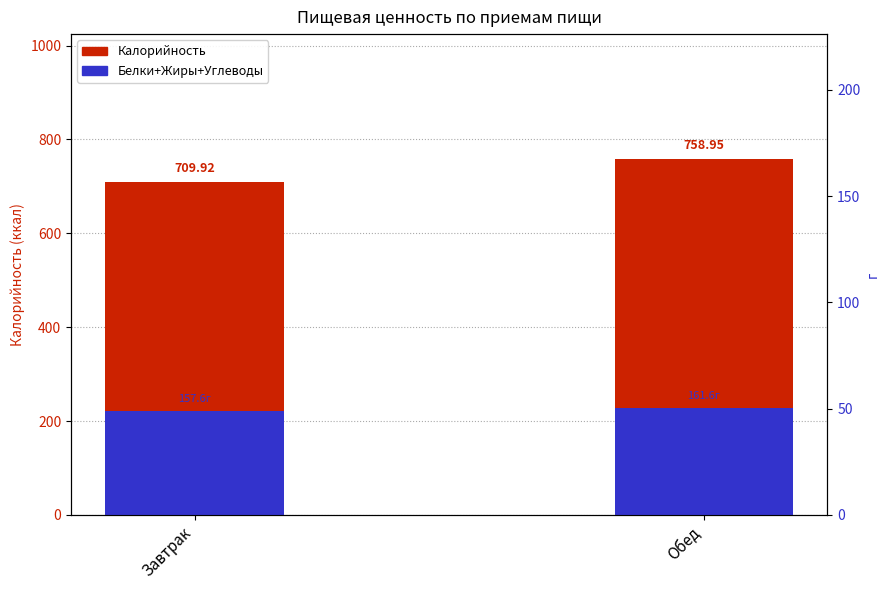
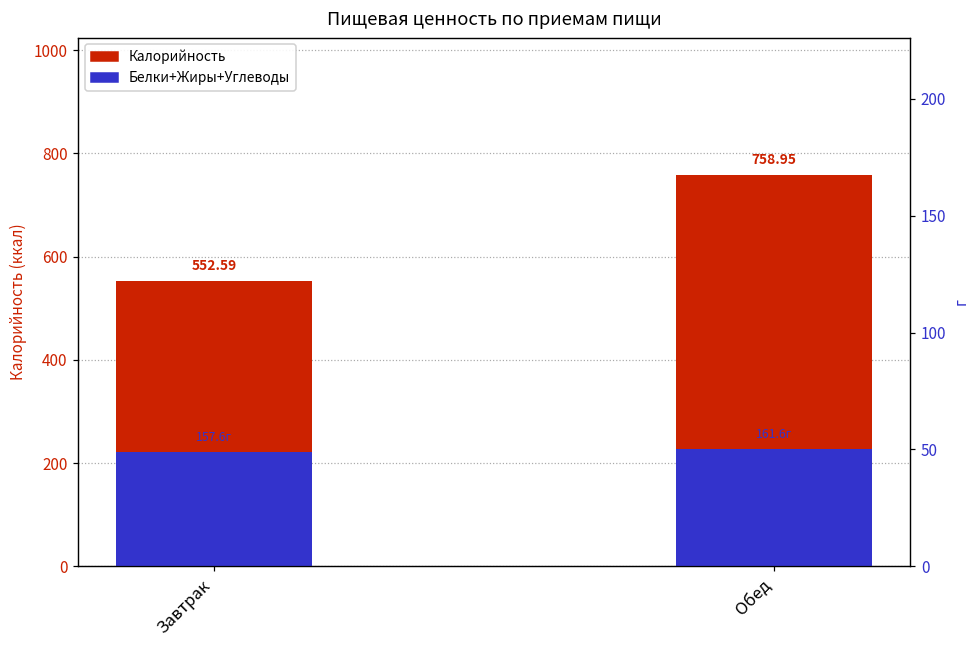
Калорийность, Завтрак: 709.92 -> 552.59
